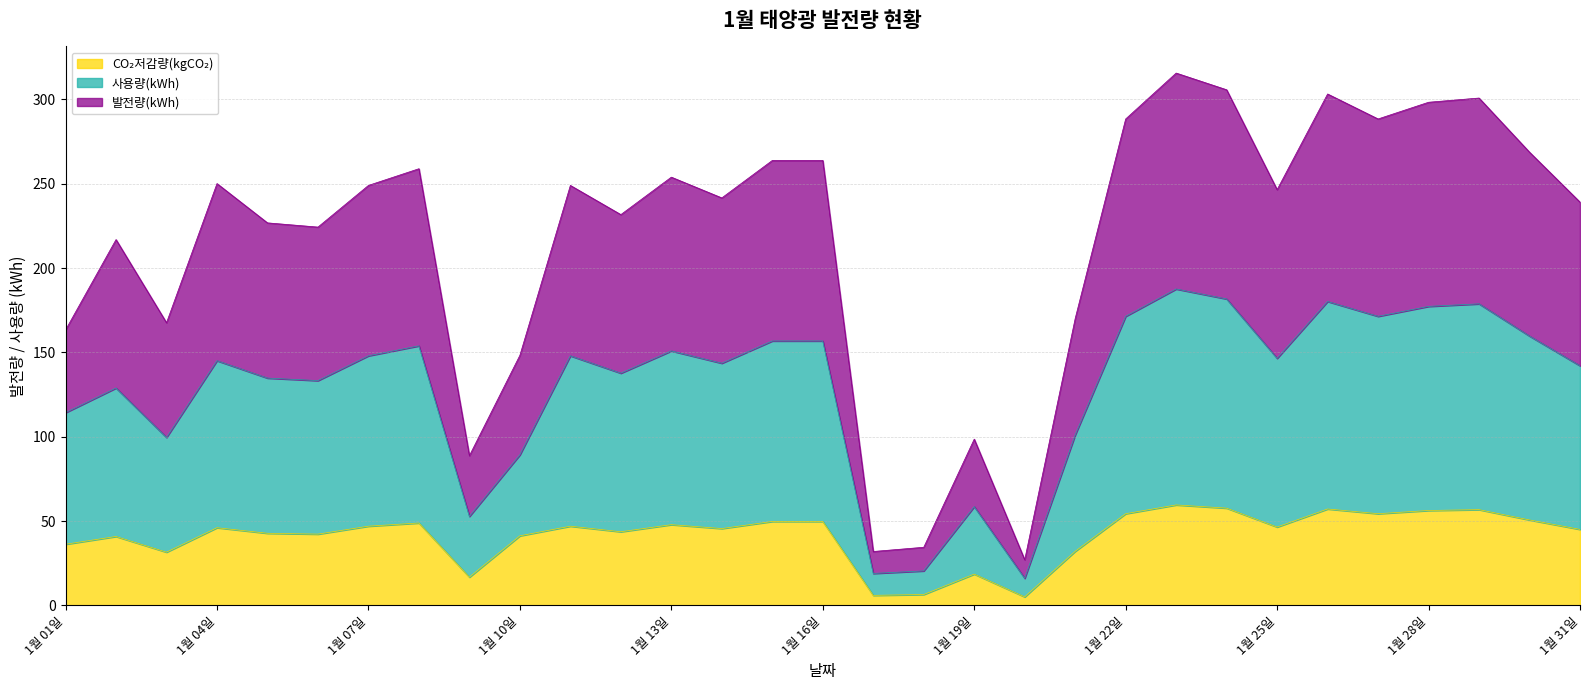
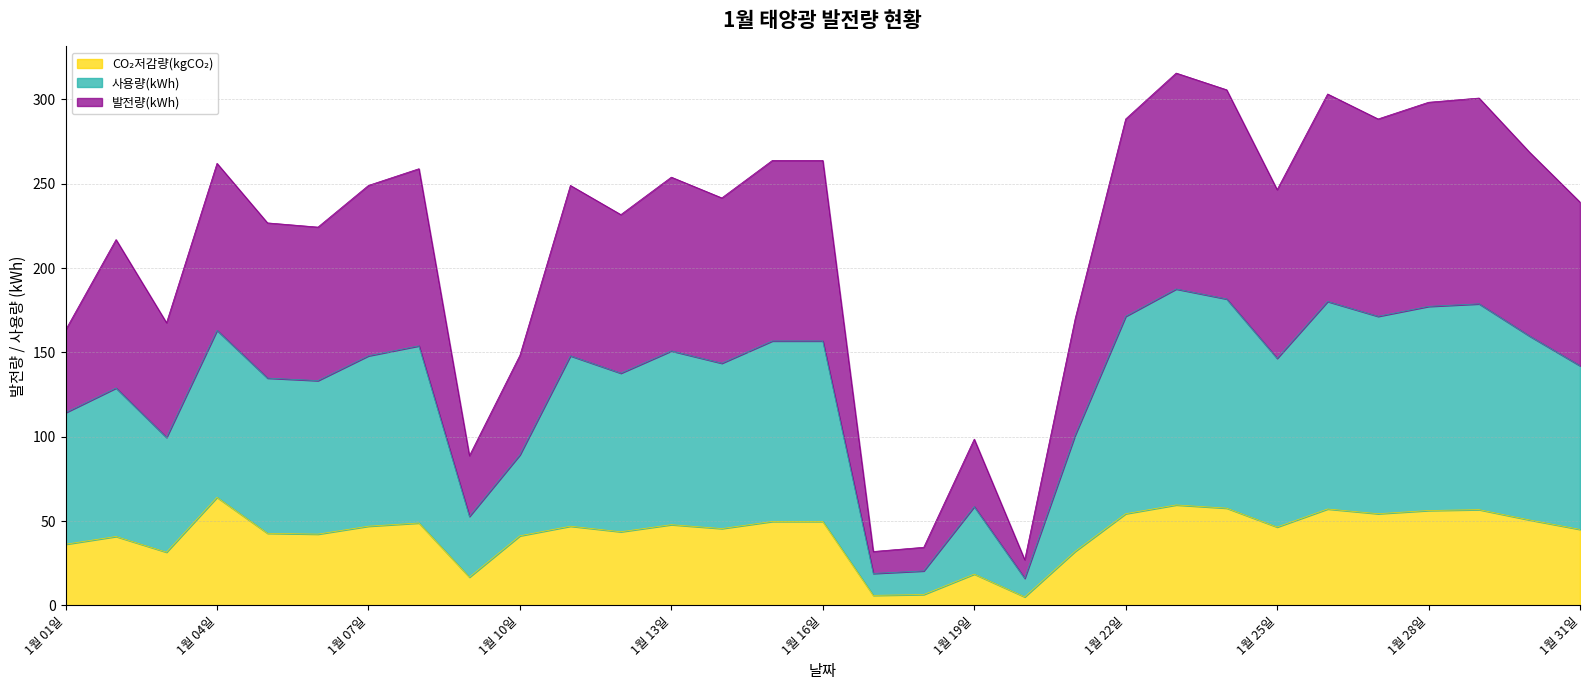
CO₂저감량(kgCO₂), 1월 04일: 46 -> 64
발전량(kWh), 1월 04일: 105 -> 99
